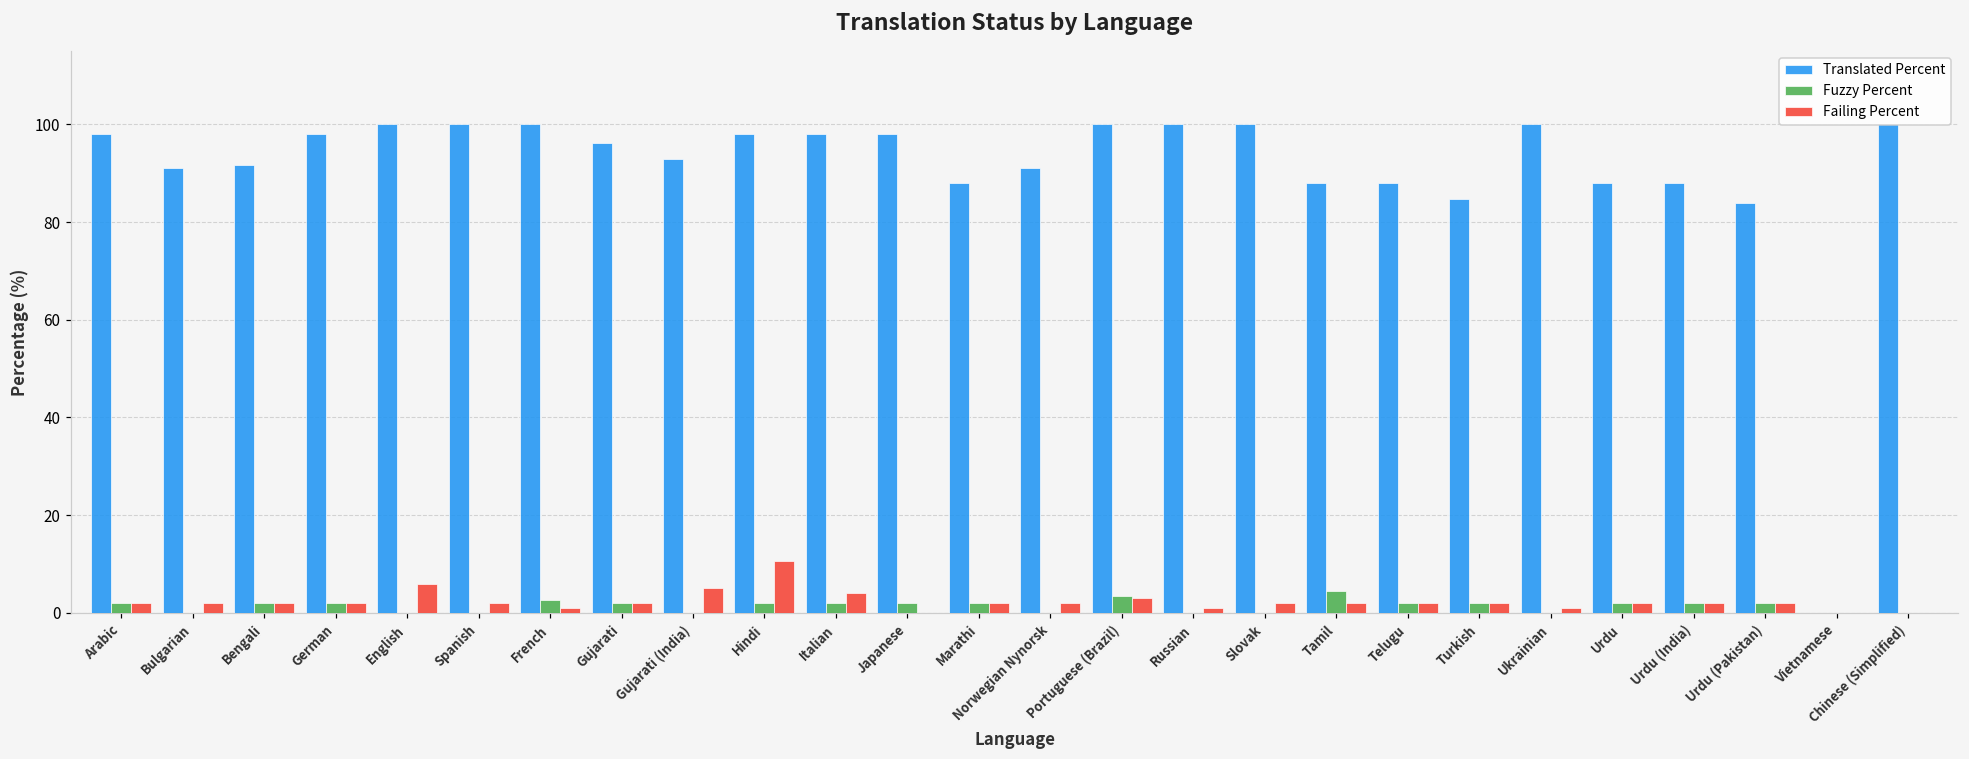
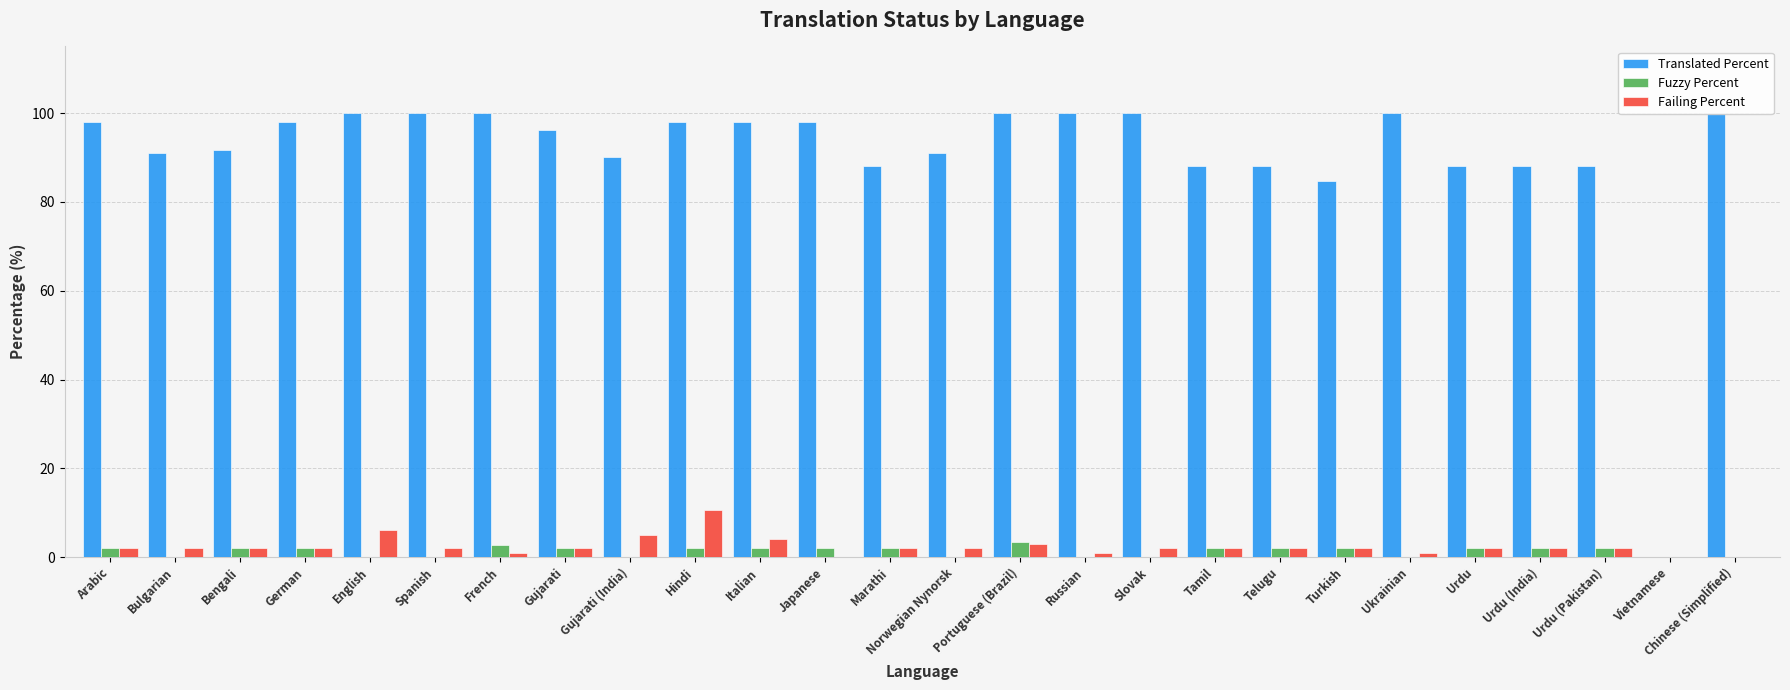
Translated Percent, Gujarati (India): 93 -> 90
Fuzzy Percent, Tamil: 4 -> 2
Translated Percent, Urdu (Pakistan): 84 -> 88
